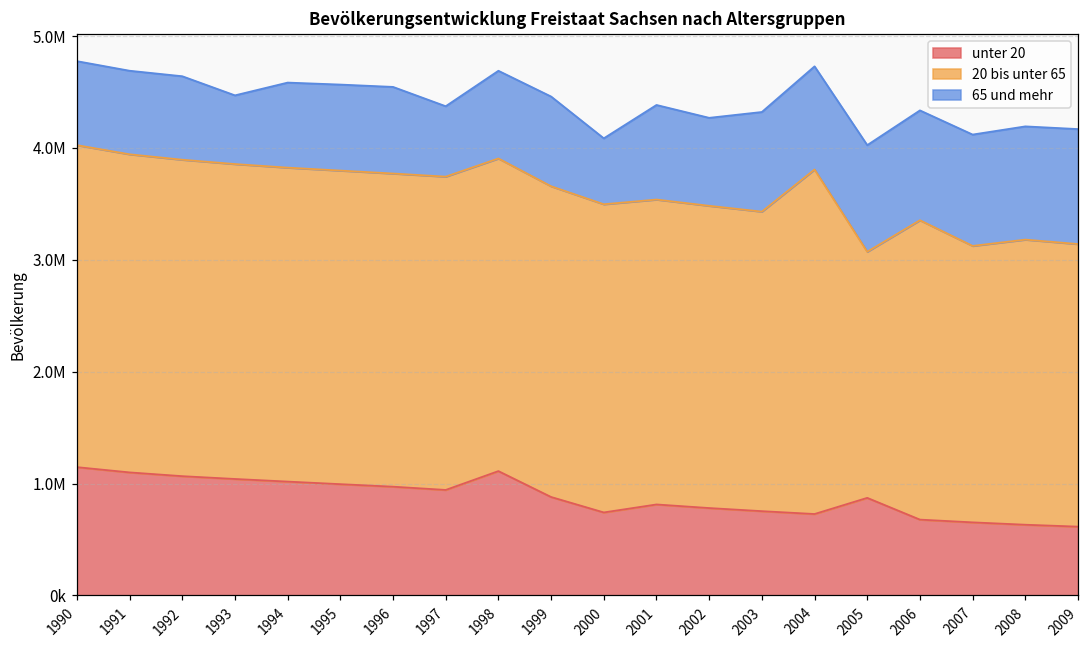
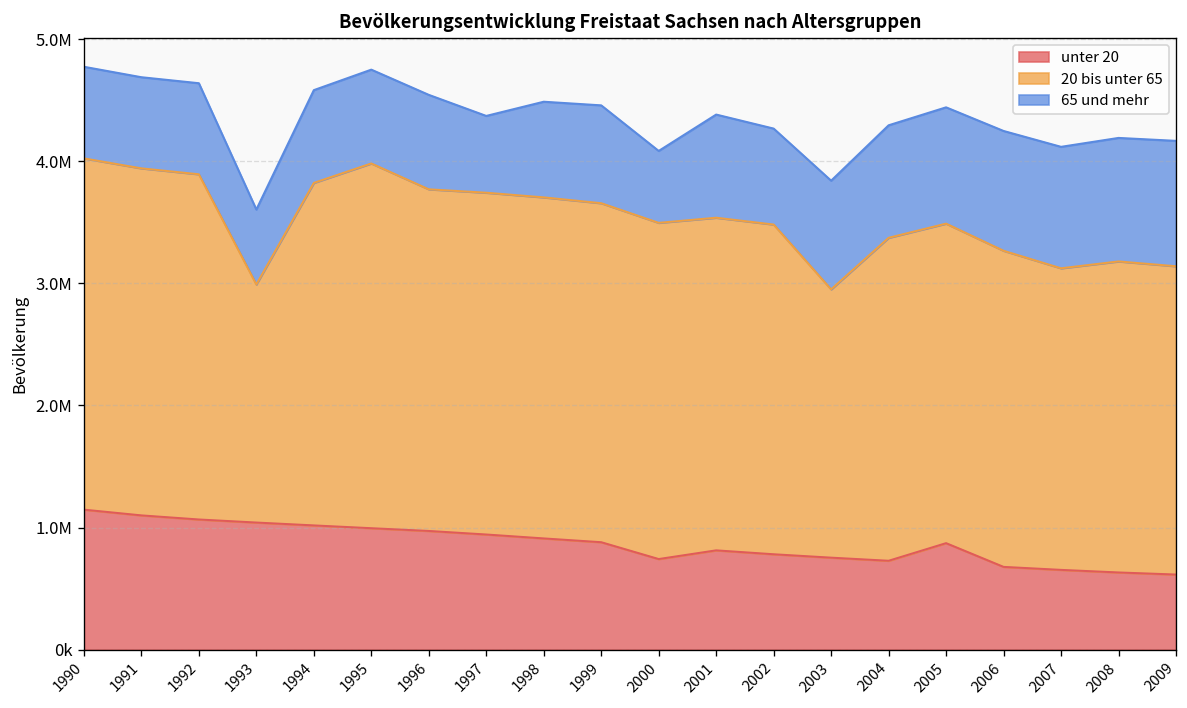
20 bis unter 65, 1993: 2820000 -> 1950000
20 bis unter 65, 1995: 2800000 -> 2990000
unter 20, 1998: 1110000 -> 910000
20 bis unter 65, 2003: 2680000 -> 2200000
20 bis unter 65, 2004: 3080000 -> 2650000
20 bis unter 65, 2005: 2200000 -> 2620000
20 bis unter 65, 2006: 2680000 -> 2590000
